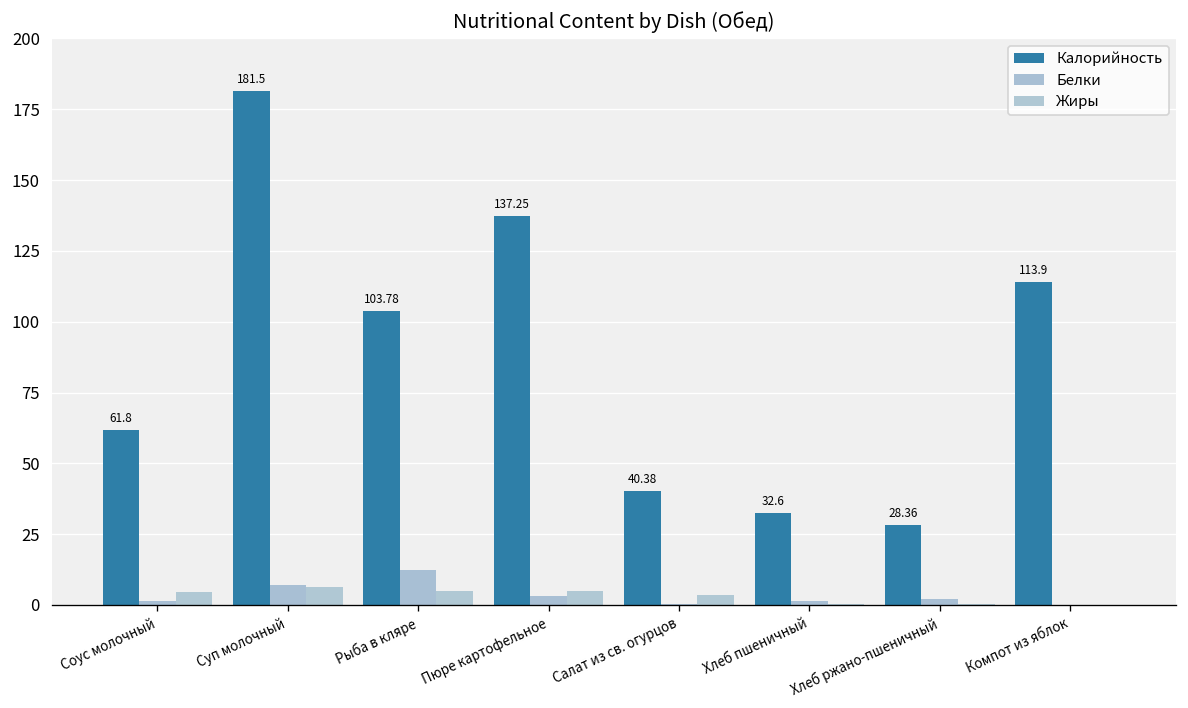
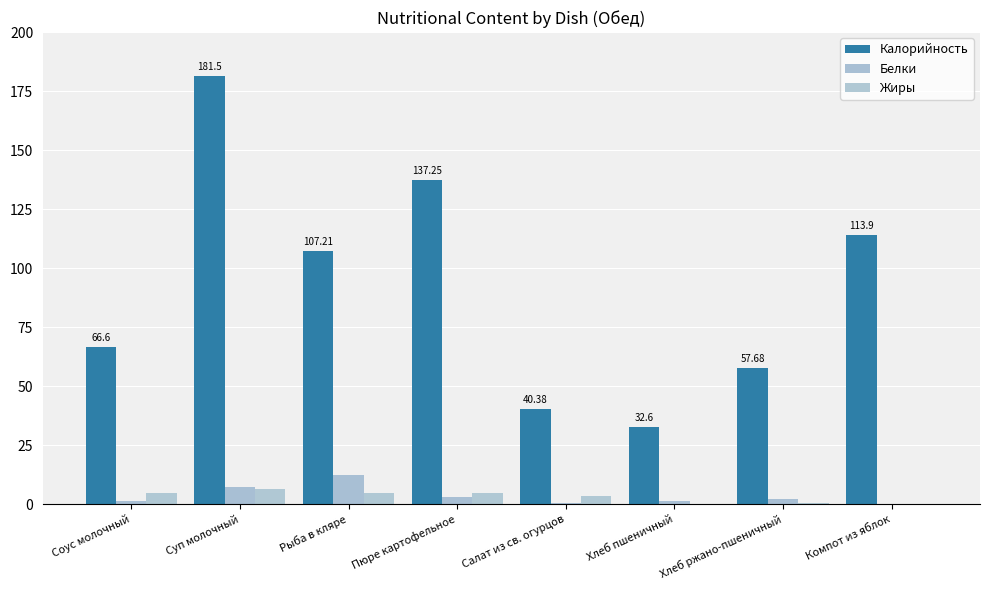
Калорийность, Соус молочный: 61.8 -> 66.6
Калорийность, Рыба в кляре: 103.78 -> 107.21
Калорийность, Хлеб ржано-пшеничный: 28.36 -> 57.68
